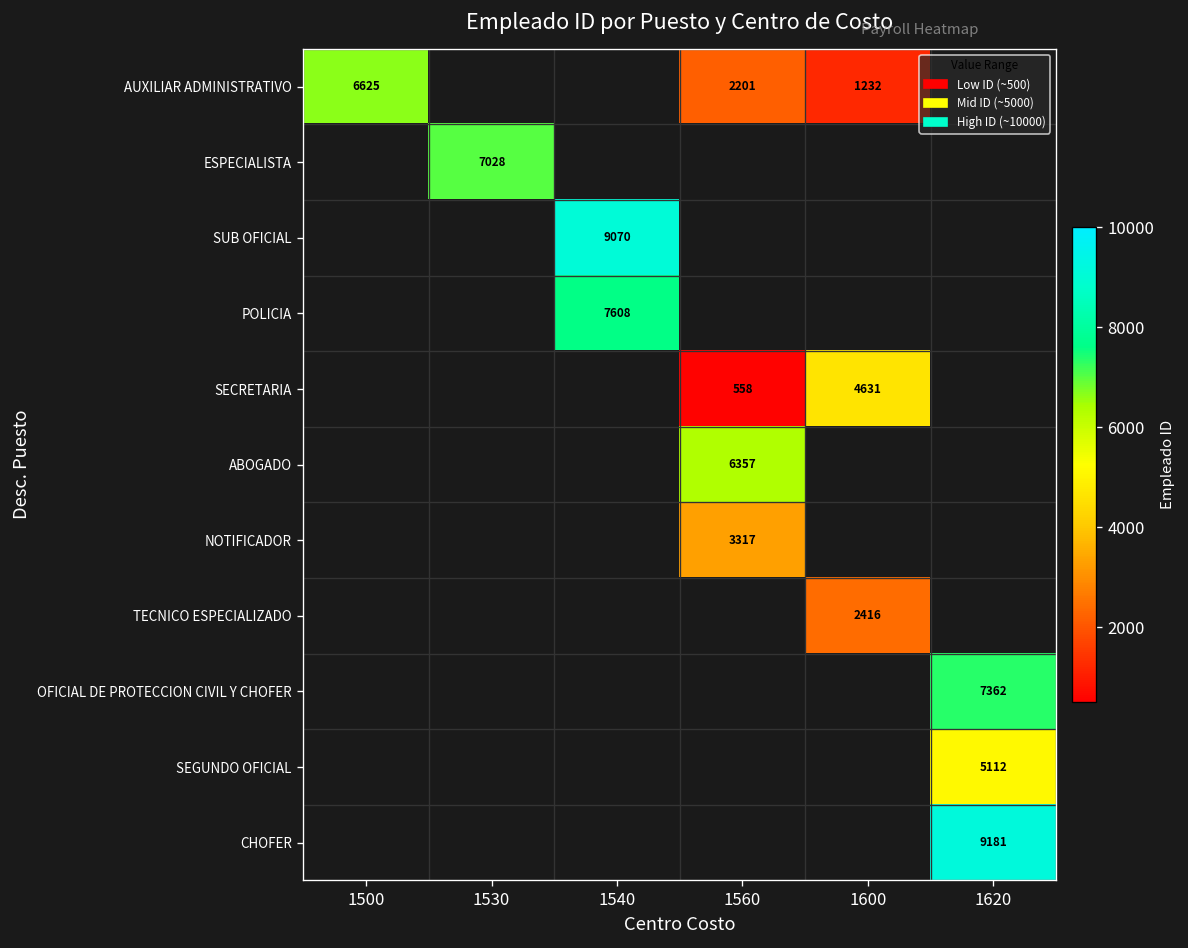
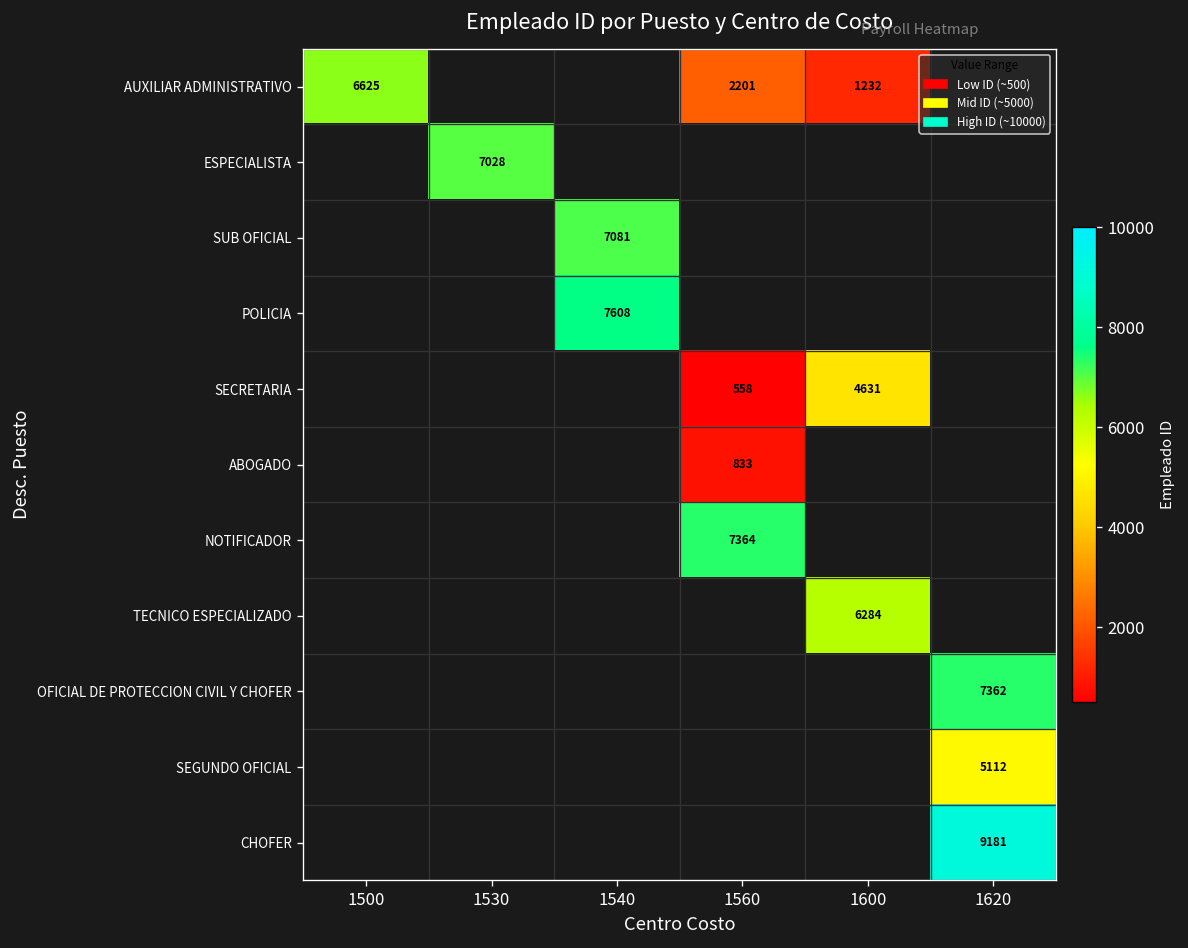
SUB OFICIAL, 1540: 9070 -> 7081
ABOGADO, 1560: 6357 -> 833
NOTIFICADOR, 1560: 3317 -> 7364
TECNICO ESPECIALIZADO, 1600: 2416 -> 6284
